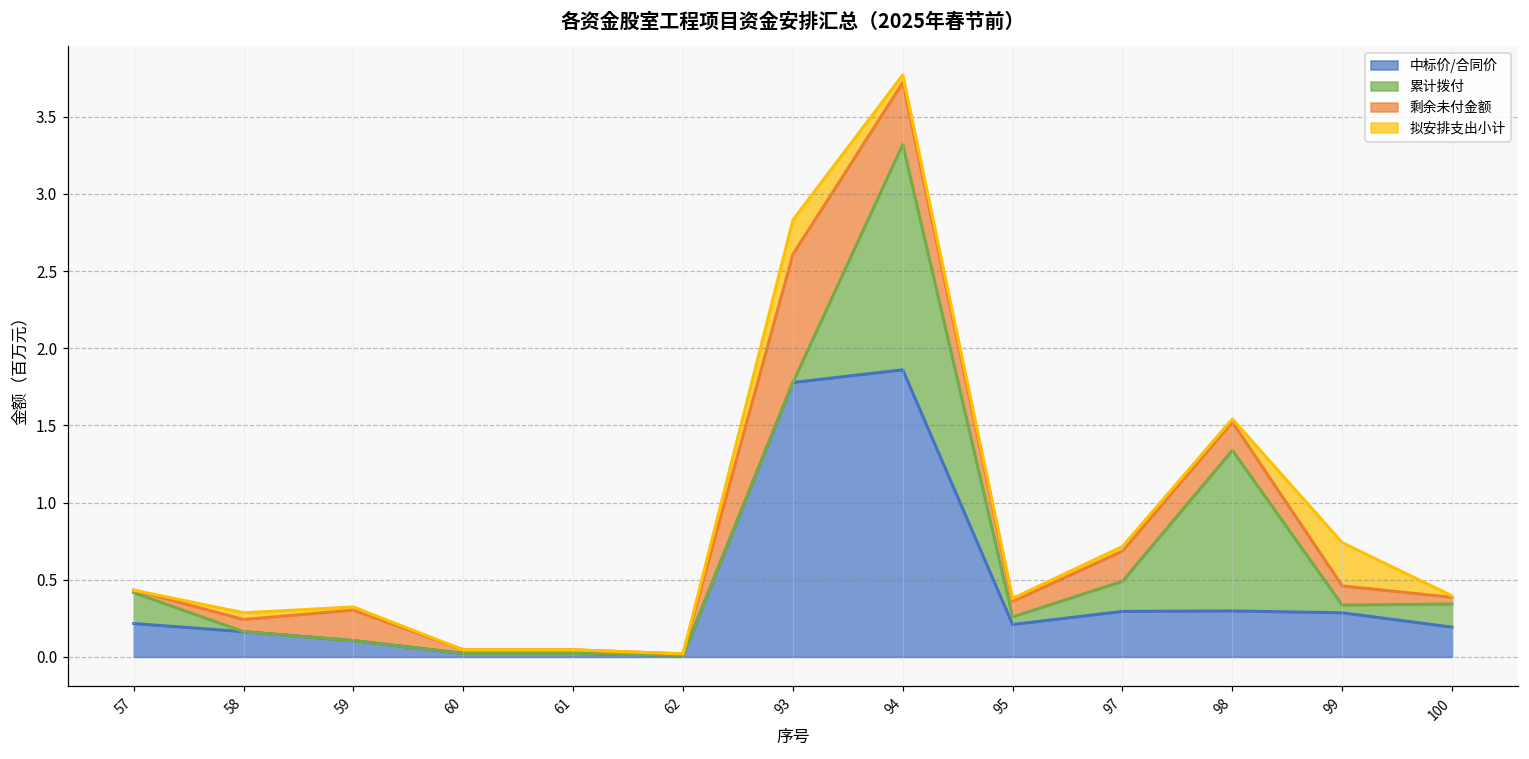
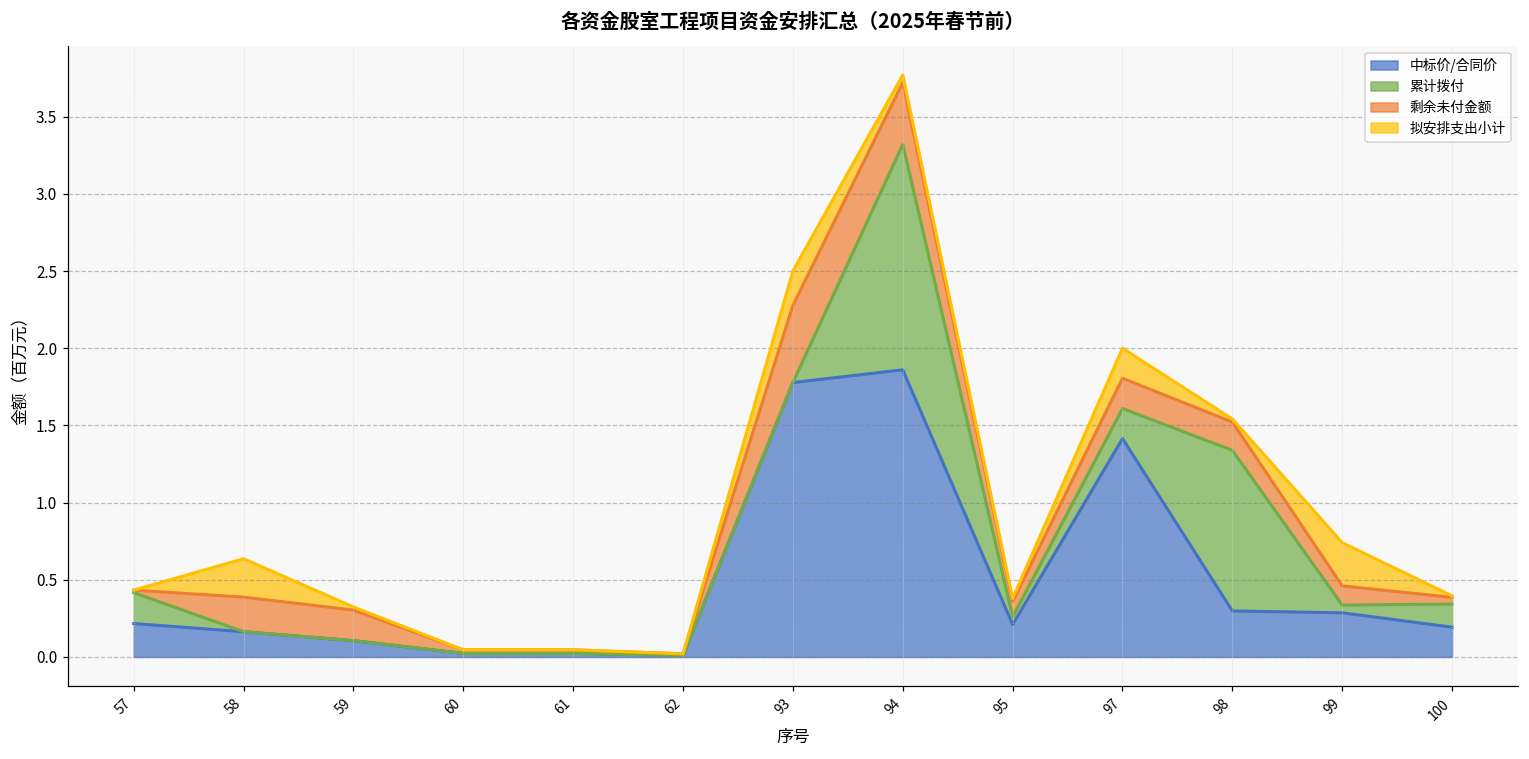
剩余未付金额, 58: 0.08 -> 0.22
拟安排支出小计, 58: 0.04 -> 0.25
剩余未付金额, 93: 0.83 -> 0.50
中标价/合同价, 97: 0.30 -> 1.41
拟安排支出小计, 97: 0.03 -> 0.19
